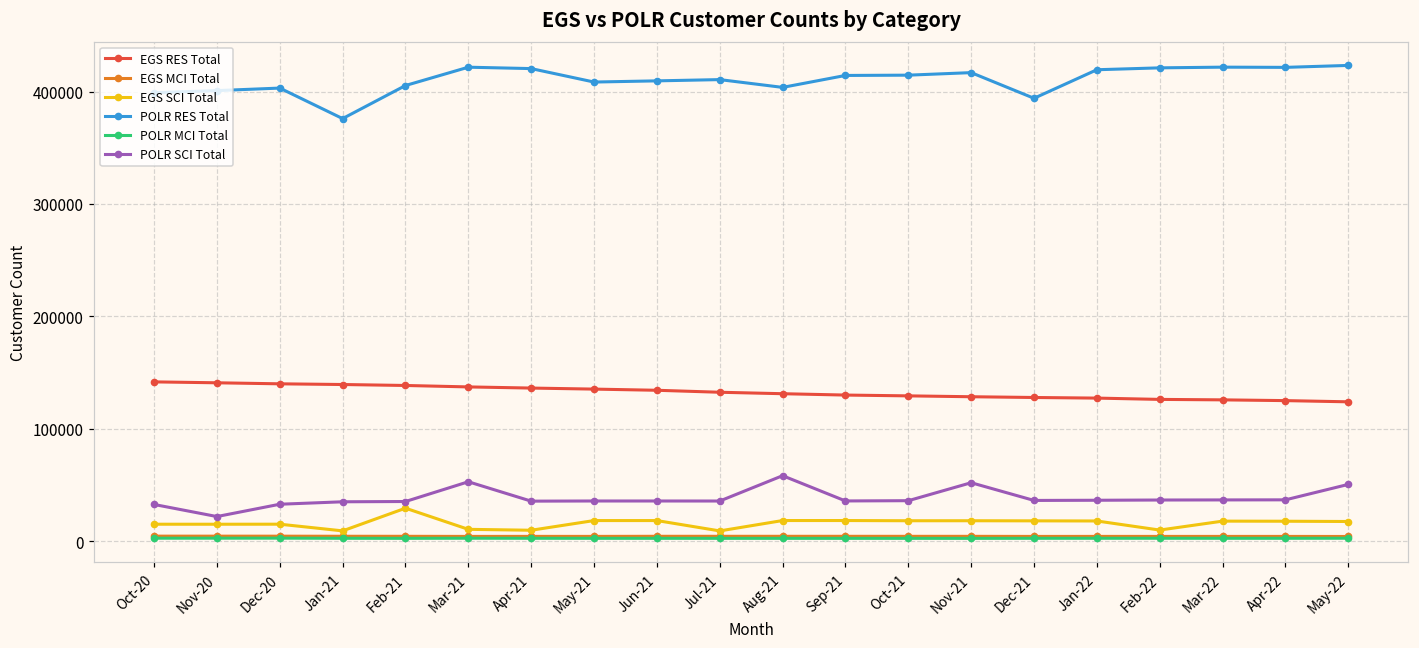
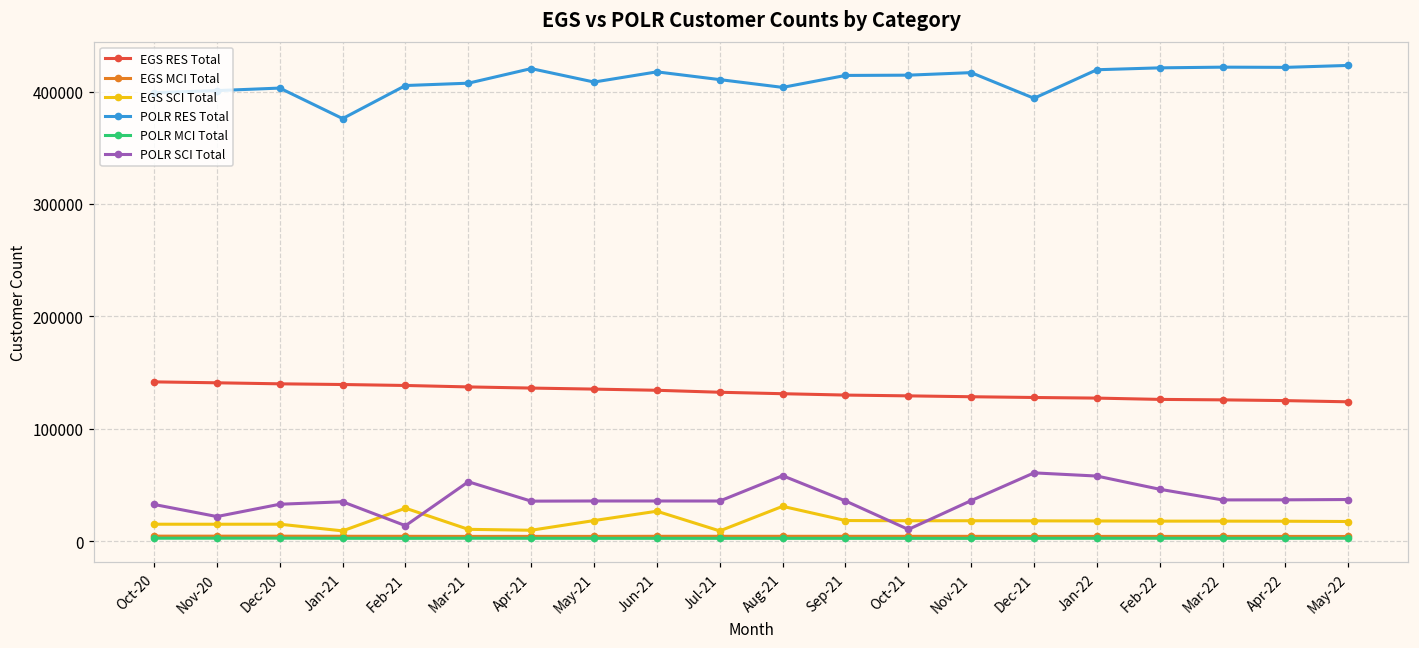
POLR SCI Total, Feb-21: 35000 -> 14000
POLR RES Total, Mar-21: 422000 -> 407000
EGS SCI Total, Jun-21: 18000 -> 27000
POLR RES Total, Jun-21: 410000 -> 418000
EGS SCI Total, Aug-21: 18000 -> 31000
POLR SCI Total, Oct-21: 36000 -> 10000
POLR SCI Total, Nov-21: 52000 -> 36000
POLR SCI Total, Dec-21: 36000 -> 61000
POLR SCI Total, Jan-22: 36000 -> 58000
EGS SCI Total, Feb-22: 10000 -> 18000
POLR SCI Total, Feb-22: 37000 -> 46000
POLR SCI Total, May-22: 50000 -> 37000
